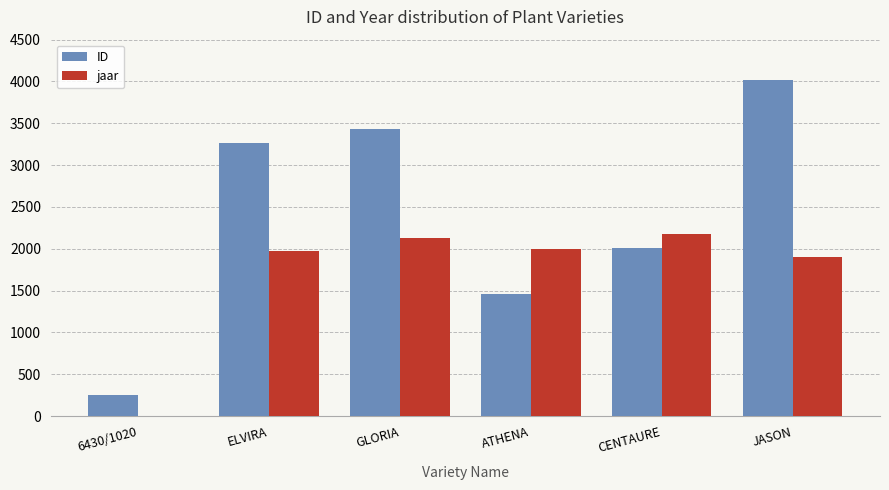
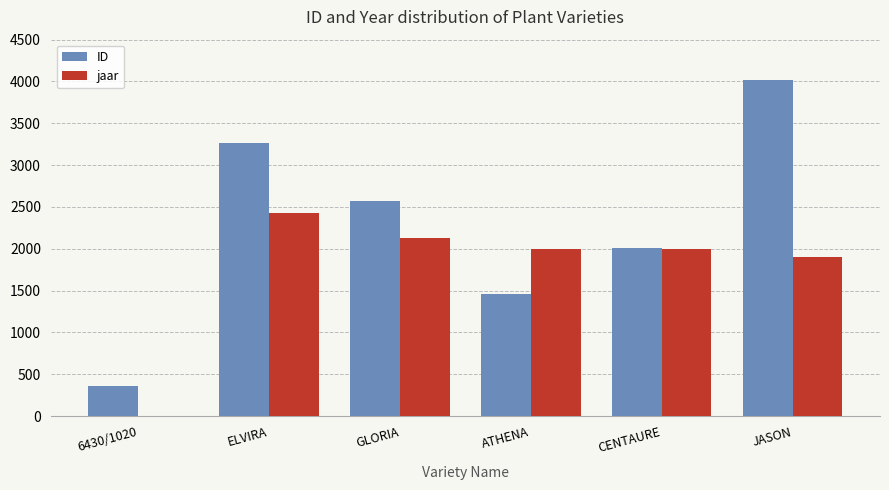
ID, 6430/1020: 300 -> 400
jaar, ELVIRA: 2000 -> 2400
ID, GLORIA: 3400 -> 2600
jaar, CENTAURE: 2200 -> 2000
